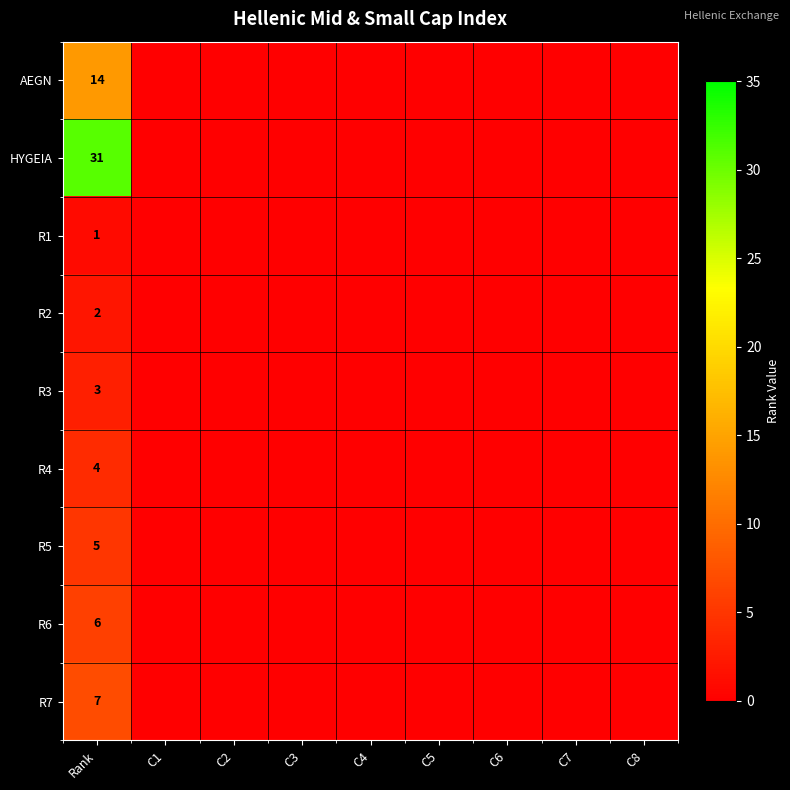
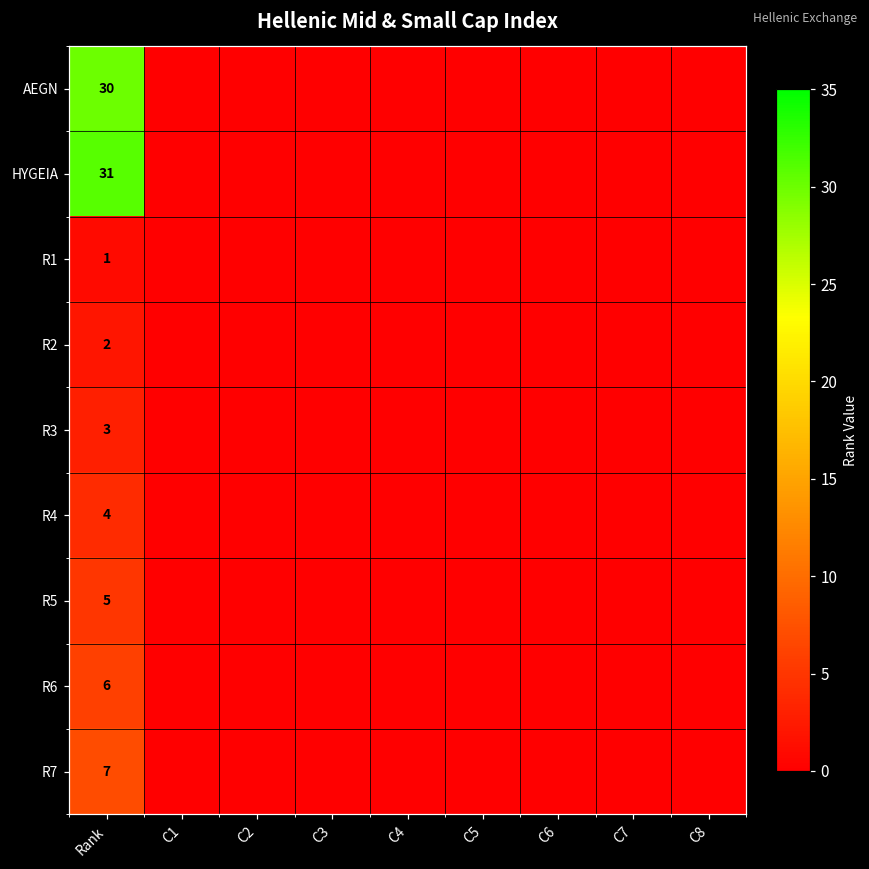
AEGN, Rank: 14 -> 30
